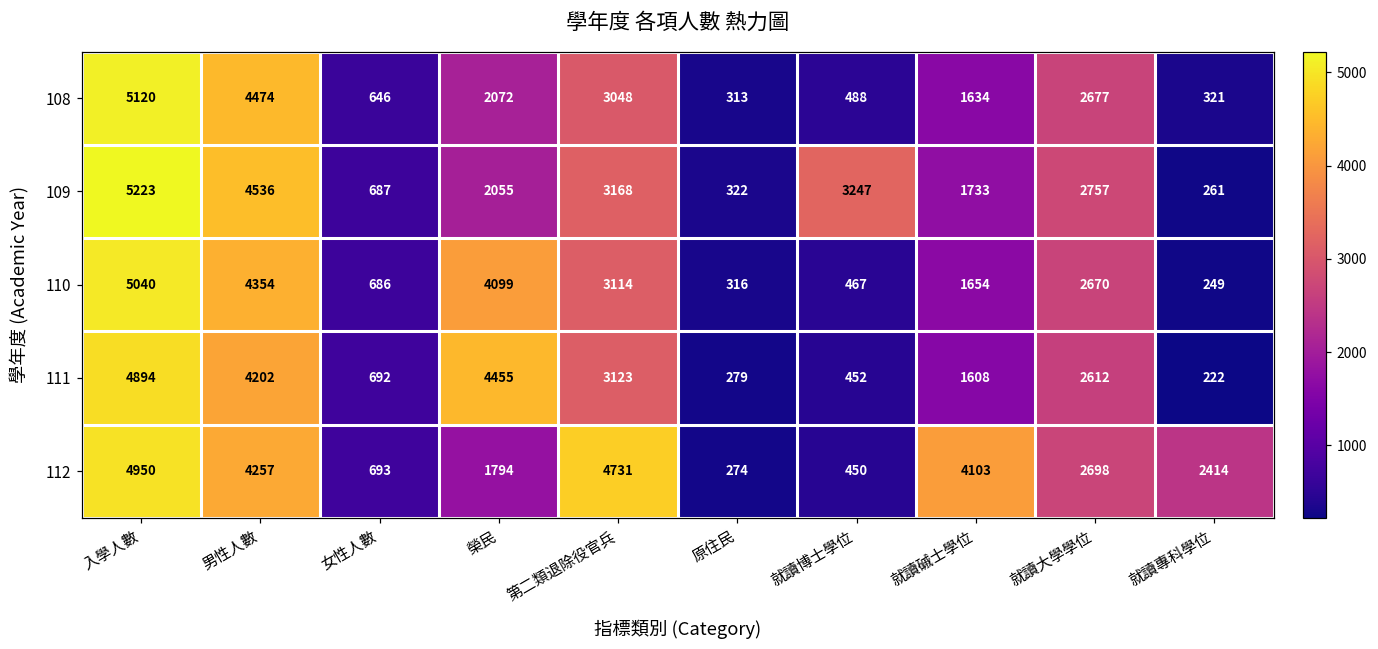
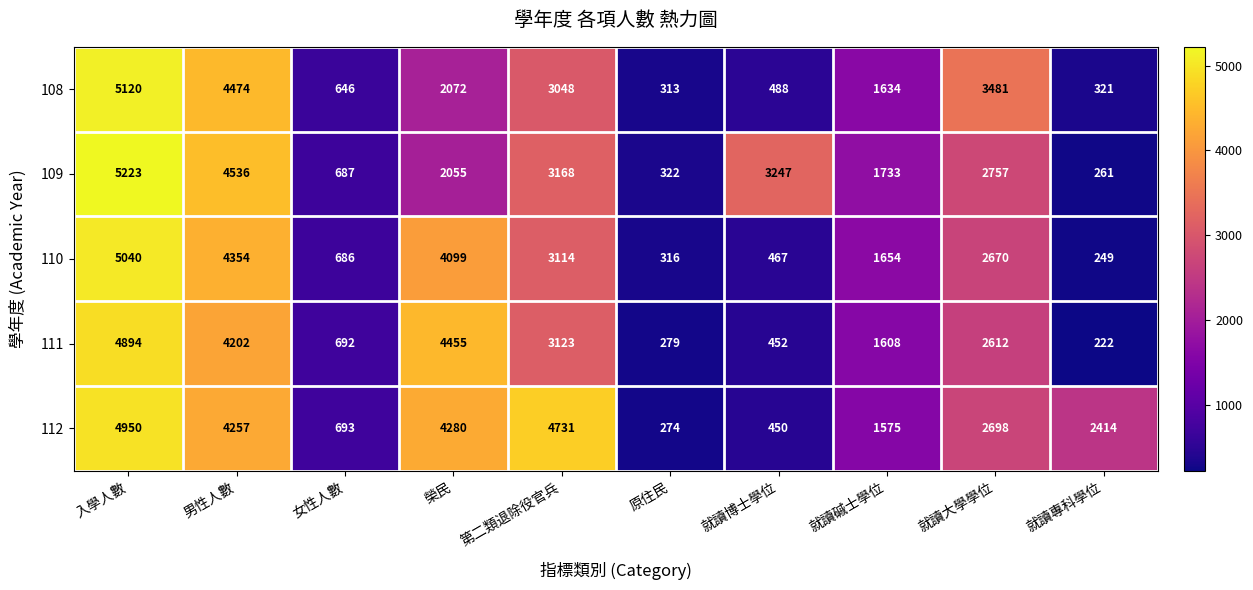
108, 就讀大學學位: 2677 -> 3481
112, 榮民: 1794 -> 4280
112, 就讀磩士學位: 4103 -> 1575
